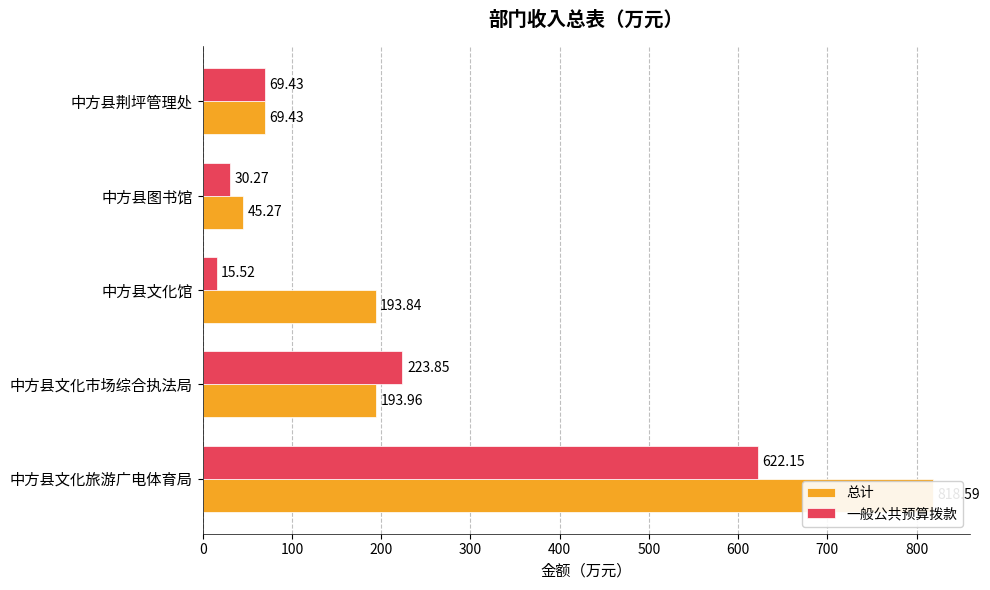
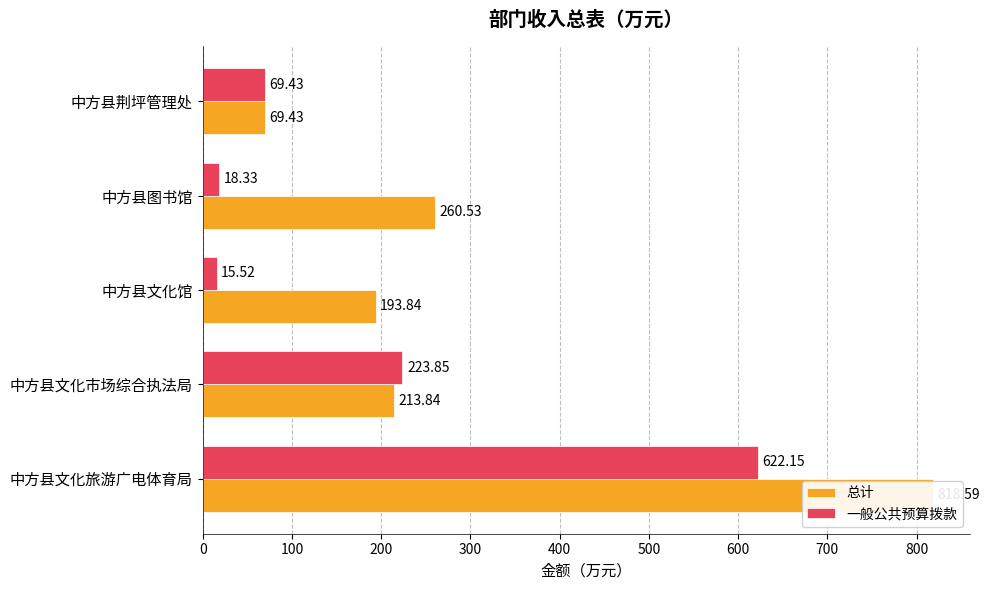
一般公共预算拨款, 中方县图书馆: 30.27 -> 18.33
总计, 中方县图书馆: 45.27 -> 260.53
总计, 中方县文化市场综合执法局: 193.96 -> 213.84
